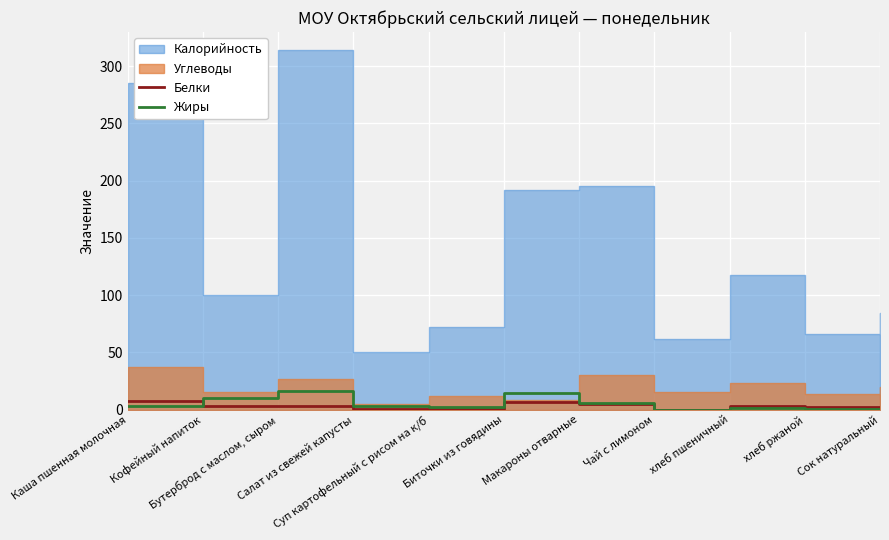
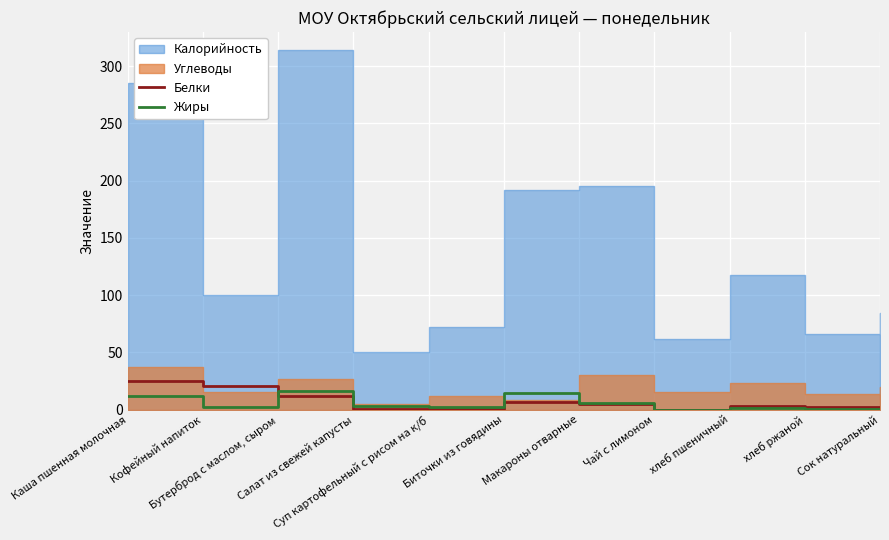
Белки, Каша пшенная молочная: 8 -> 25
Жиры, Каша пшенная молочная: 4 -> 12
Белки, Кофейный напиток: 3 -> 20
Жиры, Кофейный напиток: 11 -> 3
Белки, Бутерброд с маслом, сыром: 3 -> 12
